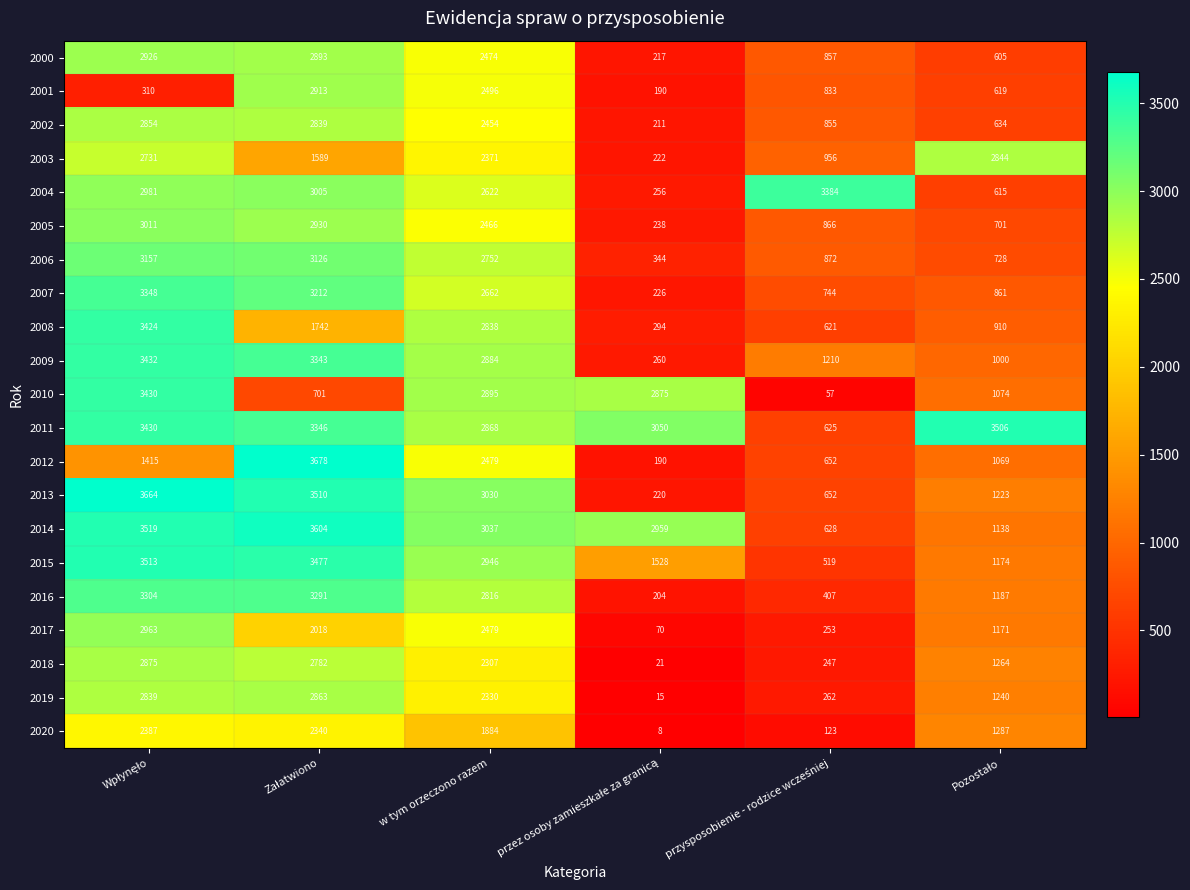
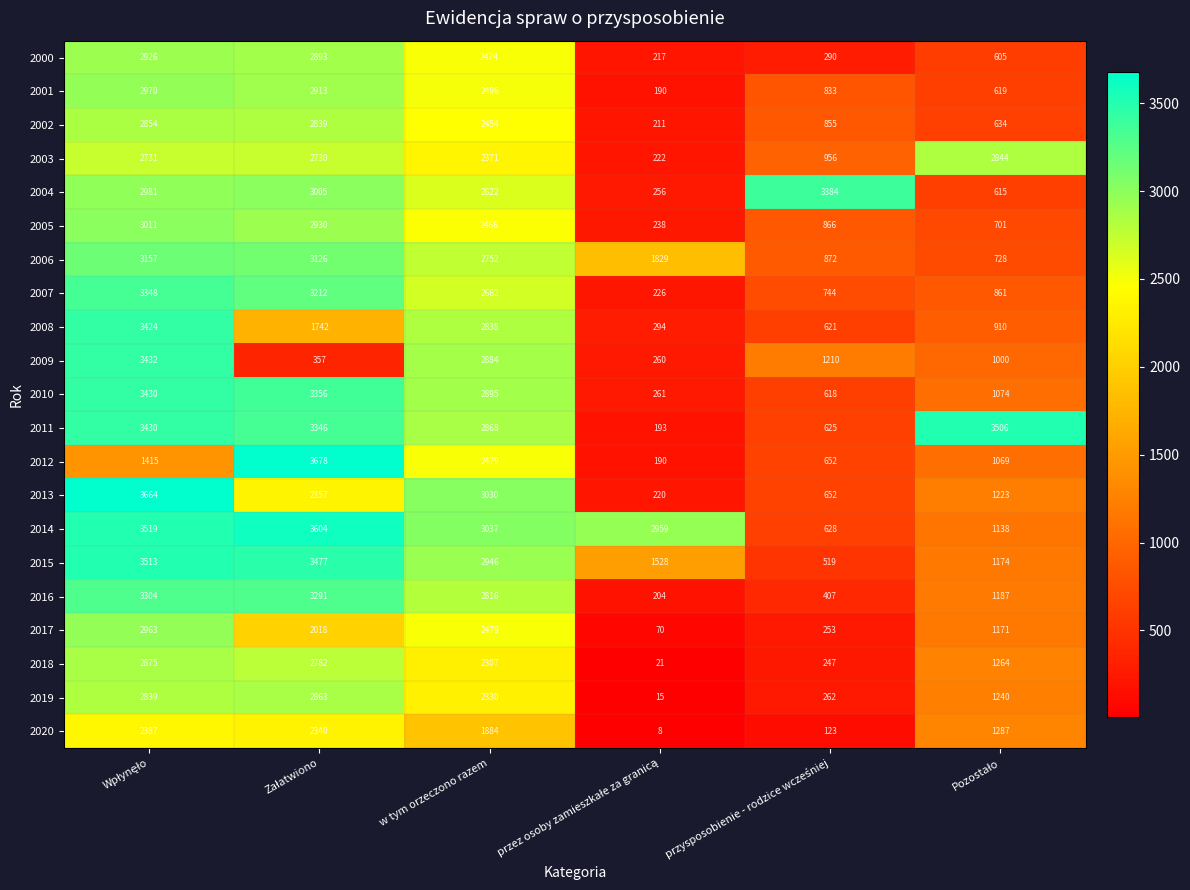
2000, przysposobienie - rodzice wcześniej: 857 -> 290
2001, Wpłynęło: 310 -> 2970
2003, Załatwiono: 1589 -> 2730
2006, przez osoby zamieszkałe za granicą: 344 -> 1829
2009, Załatwiono: 3343 -> 357
2010, Załatwiono: 701 -> 3356
2010, przez osoby zamieszkałe za granicą: 2875 -> 261
2010, przysposobienie - rodzice wcześniej: 57 -> 618
2011, przez osoby zamieszkałe za granicą: 3050 -> 193
2013, Załatwiono: 3510 -> 2357
